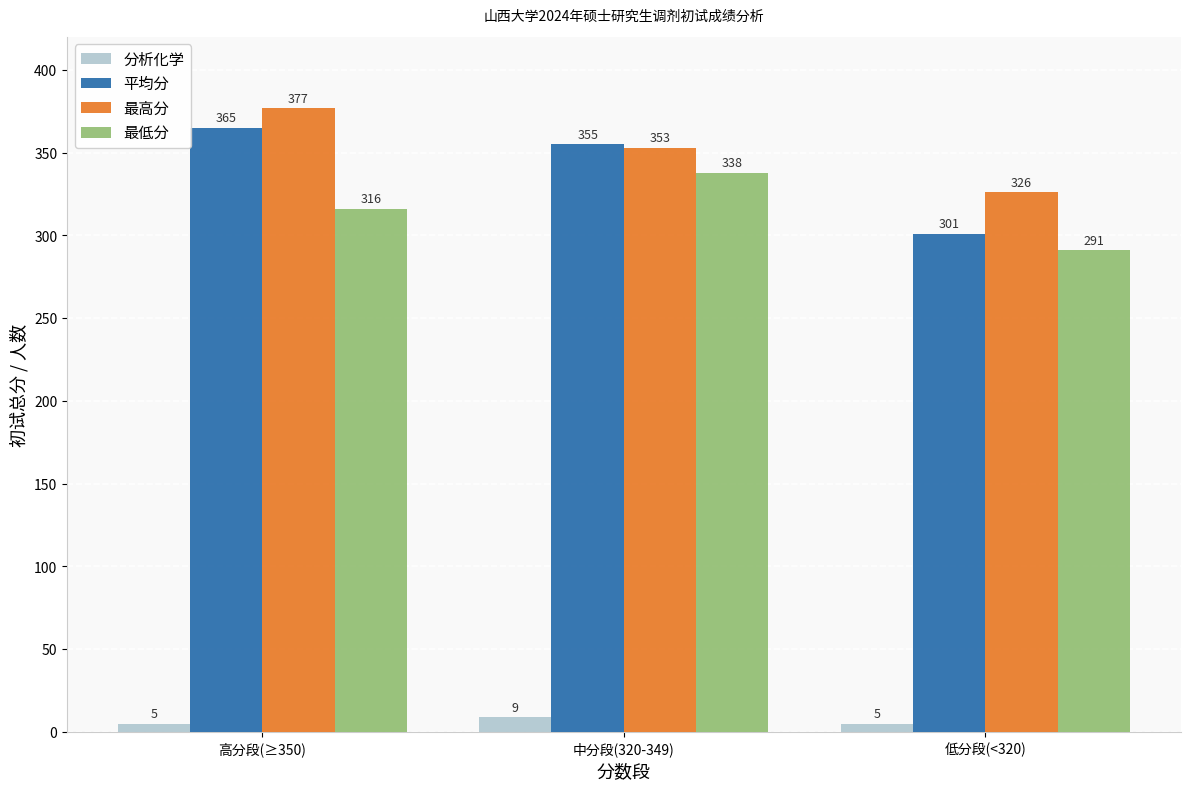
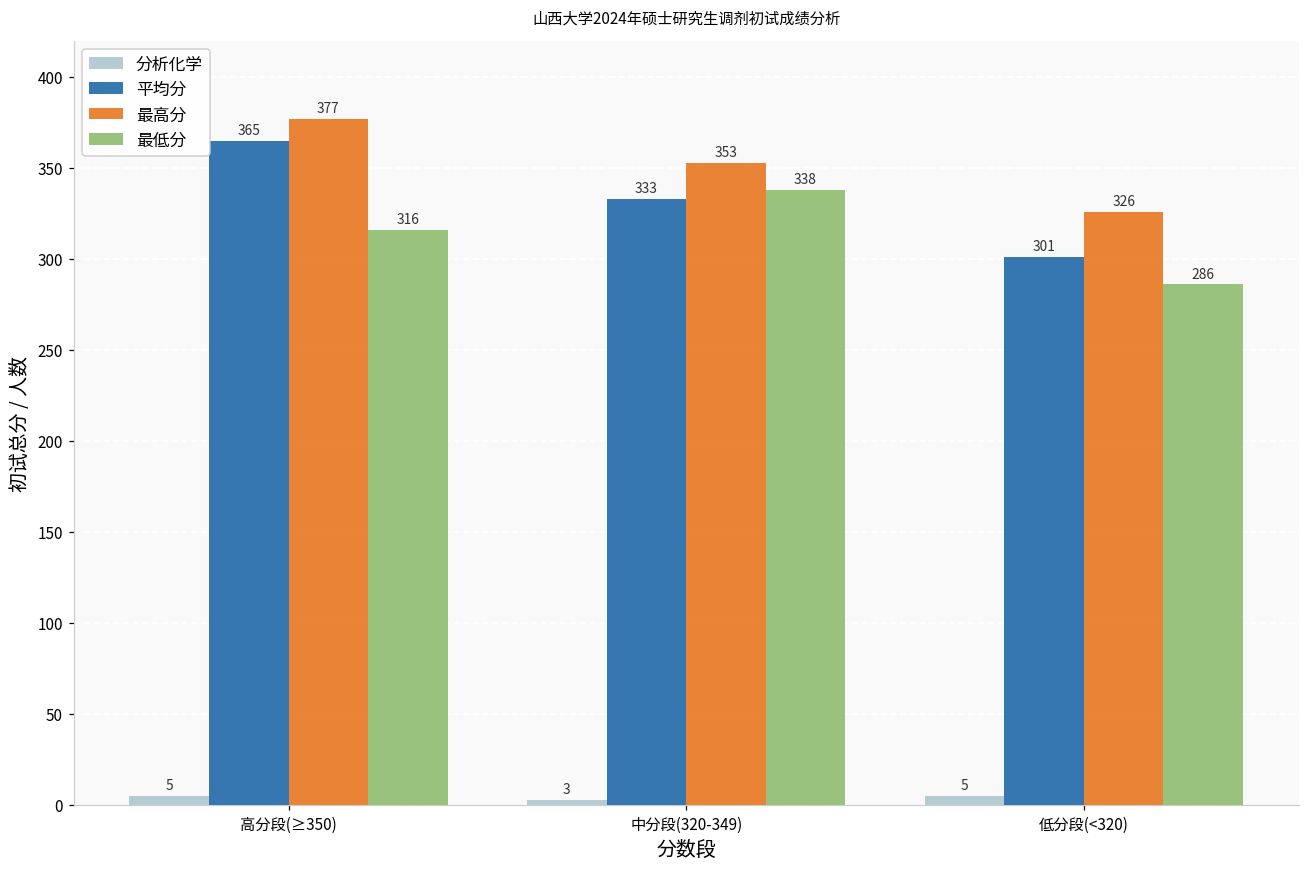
分析化学, 中分段(320-349): 9 -> 3
平均分, 中分段(320-349): 355 -> 333
最低分, 低分段(<320): 291 -> 286
